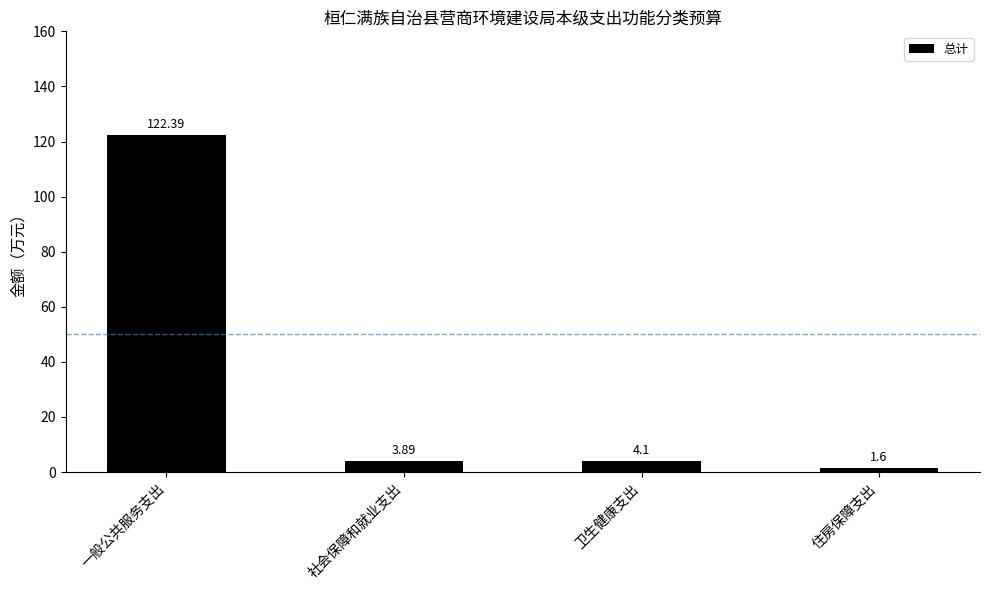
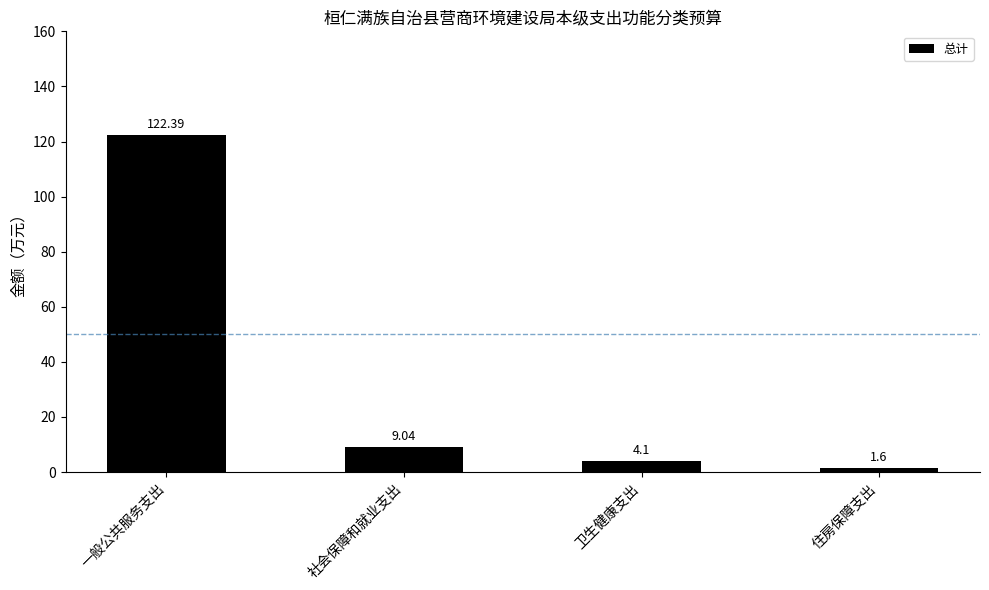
社会保障和就业支出: 3.89 -> 9.04
